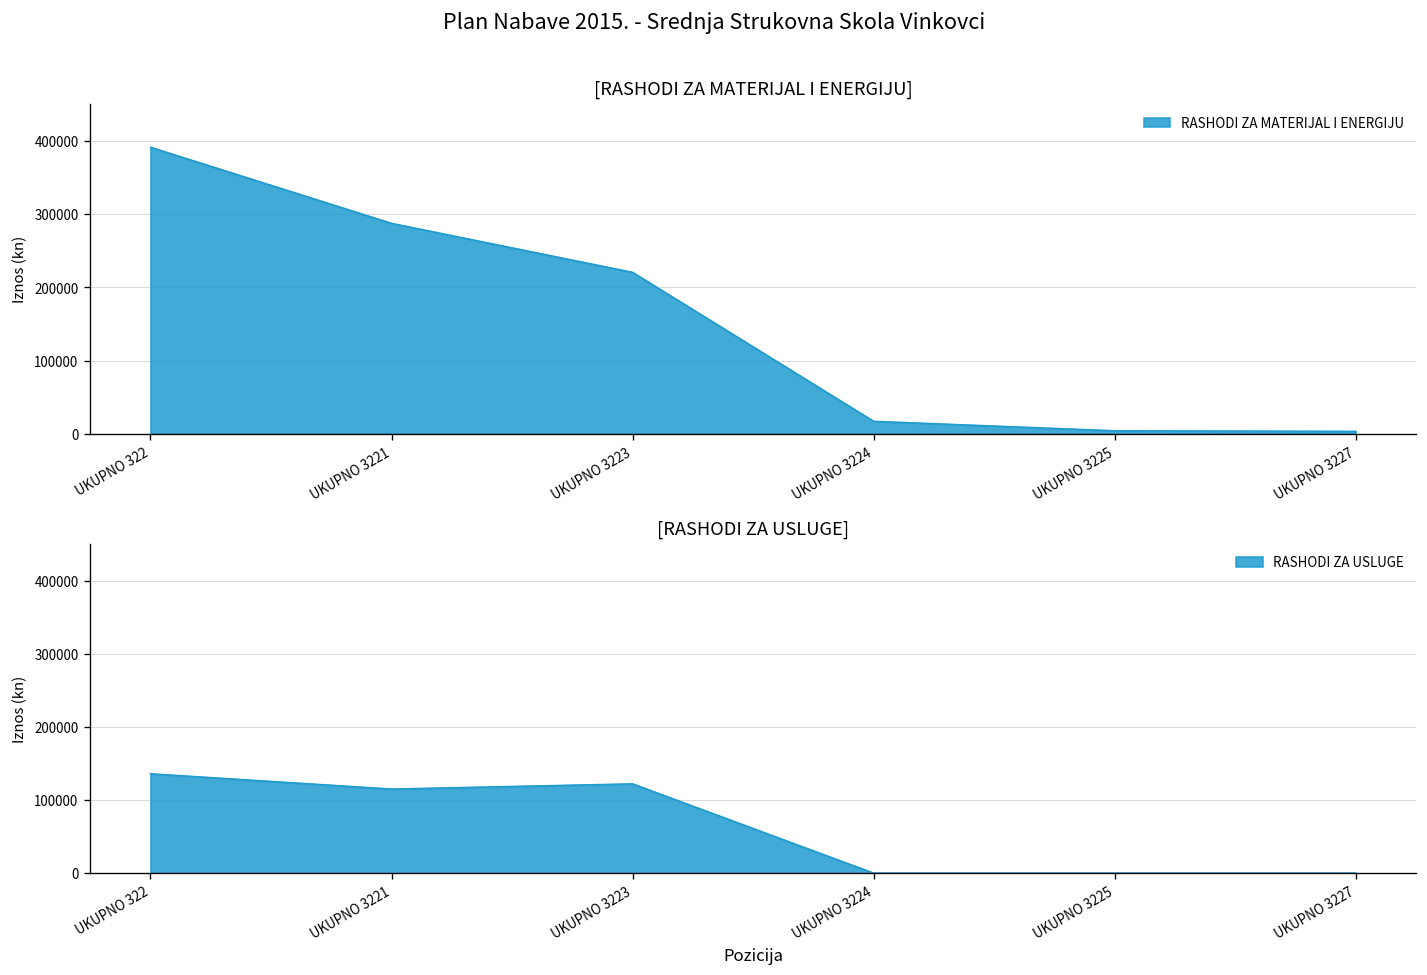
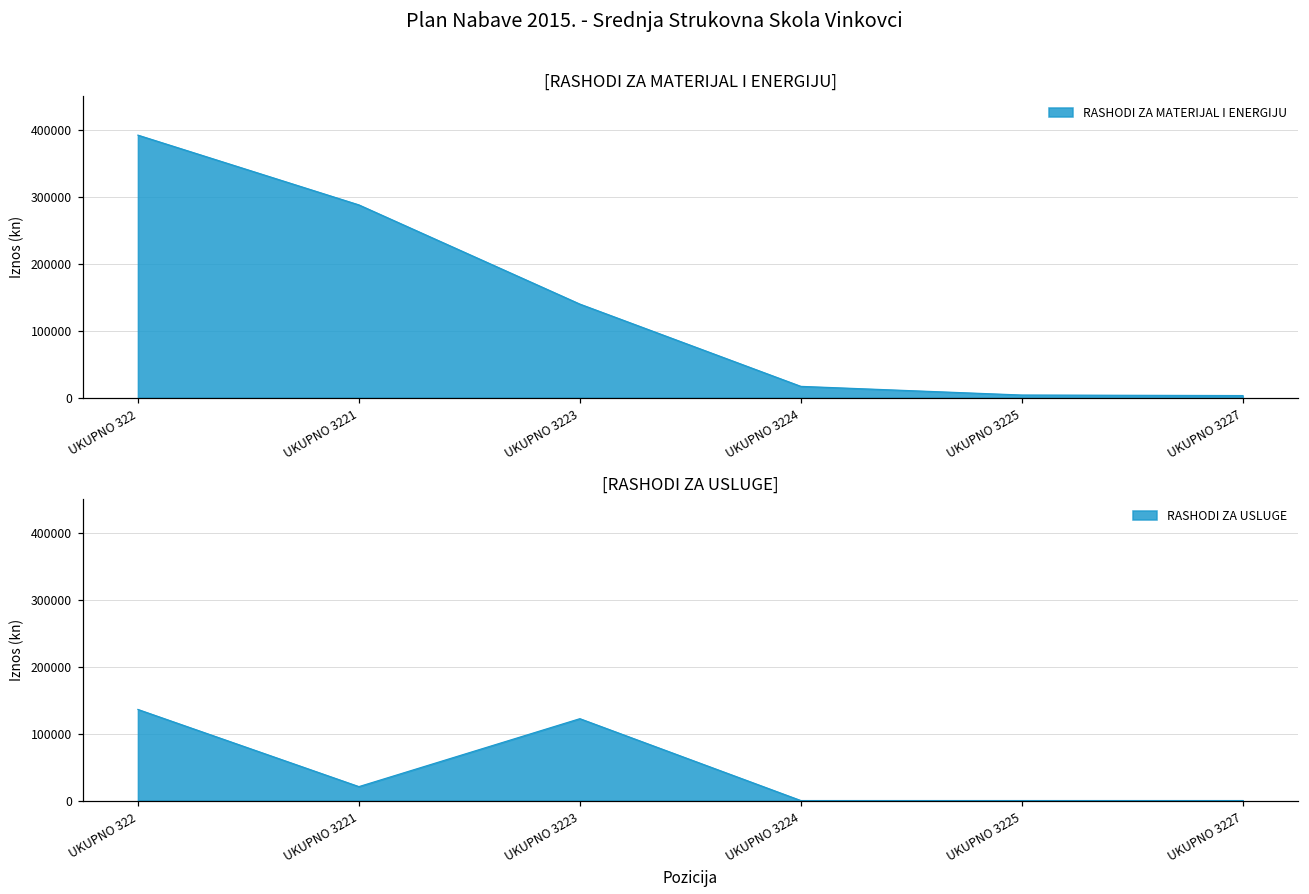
[RASHODI ZA MATERIJAL I ENERGIJU], UKUPNO 3223: 220000 -> 140000
[RASHODI ZA USLUGE], UKUPNO 3221: 120000 -> 20000
